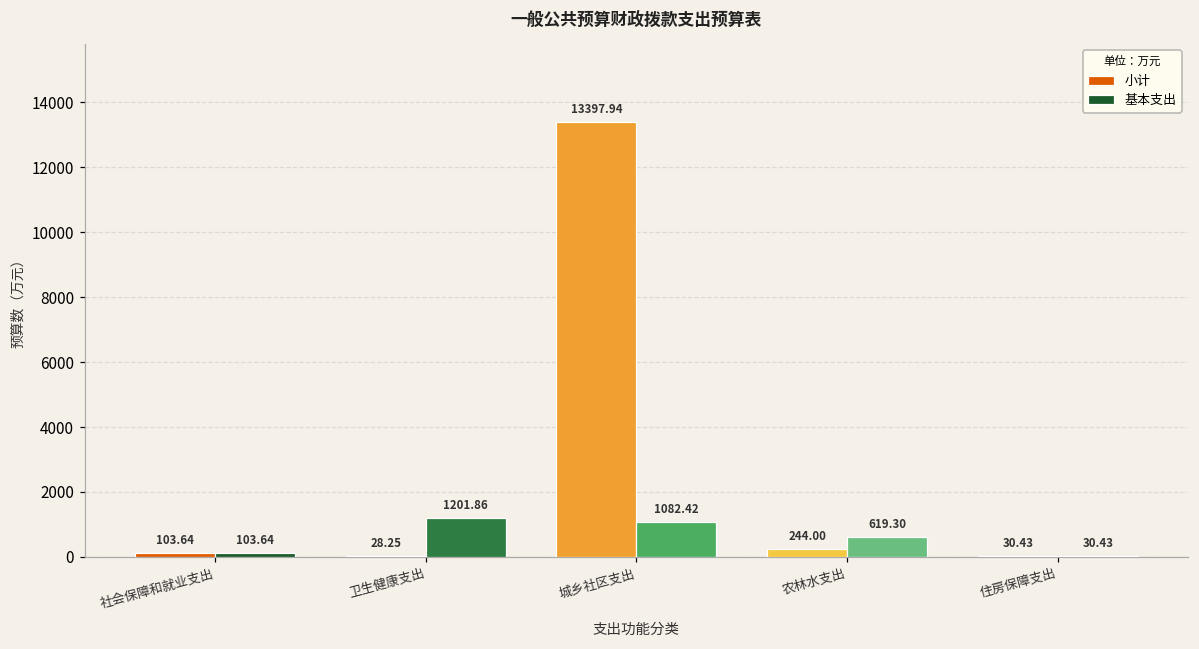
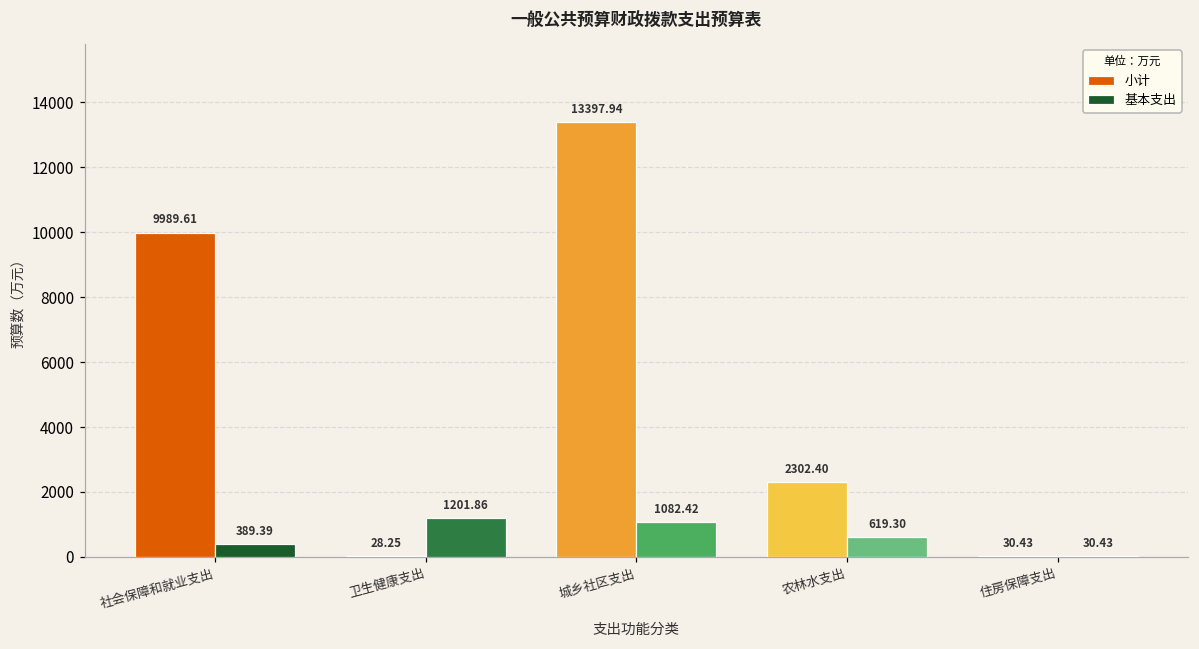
小计, 社会保障和就业支出: 103.64 -> 9989.61
基本支出, 社会保障和就业支出: 103.64 -> 389.39
小计, 农林水支出: 244.00 -> 2302.40
